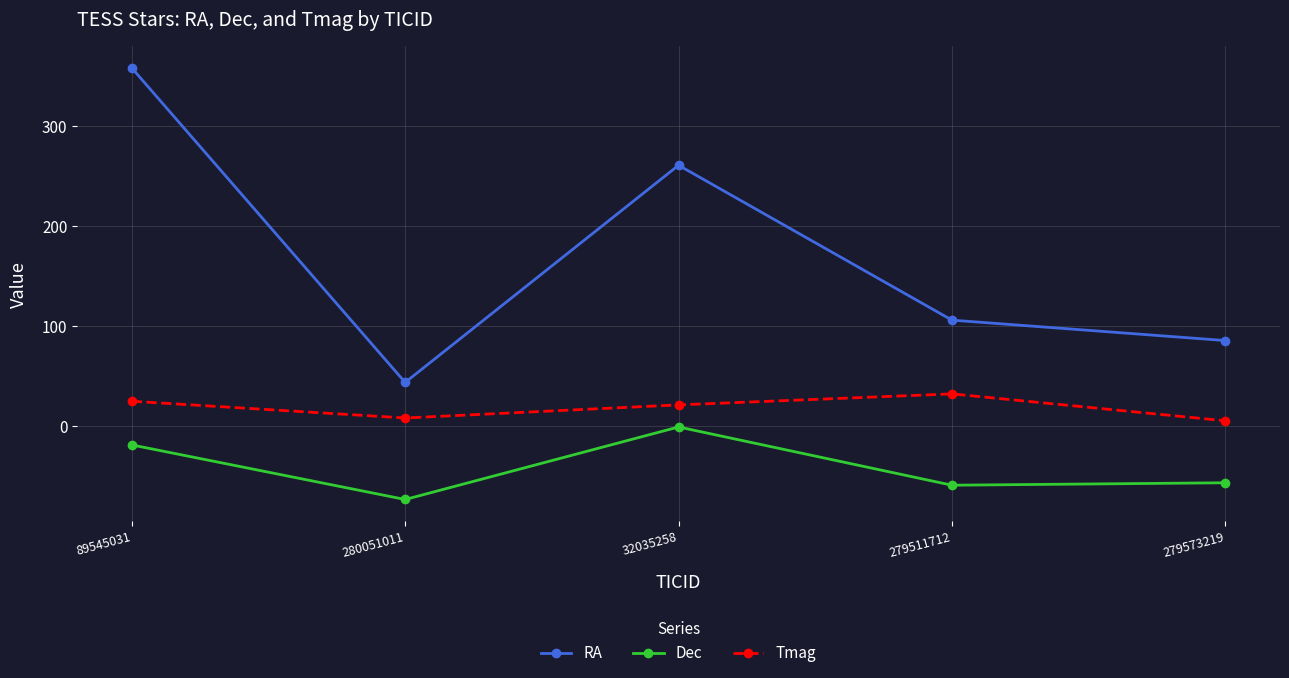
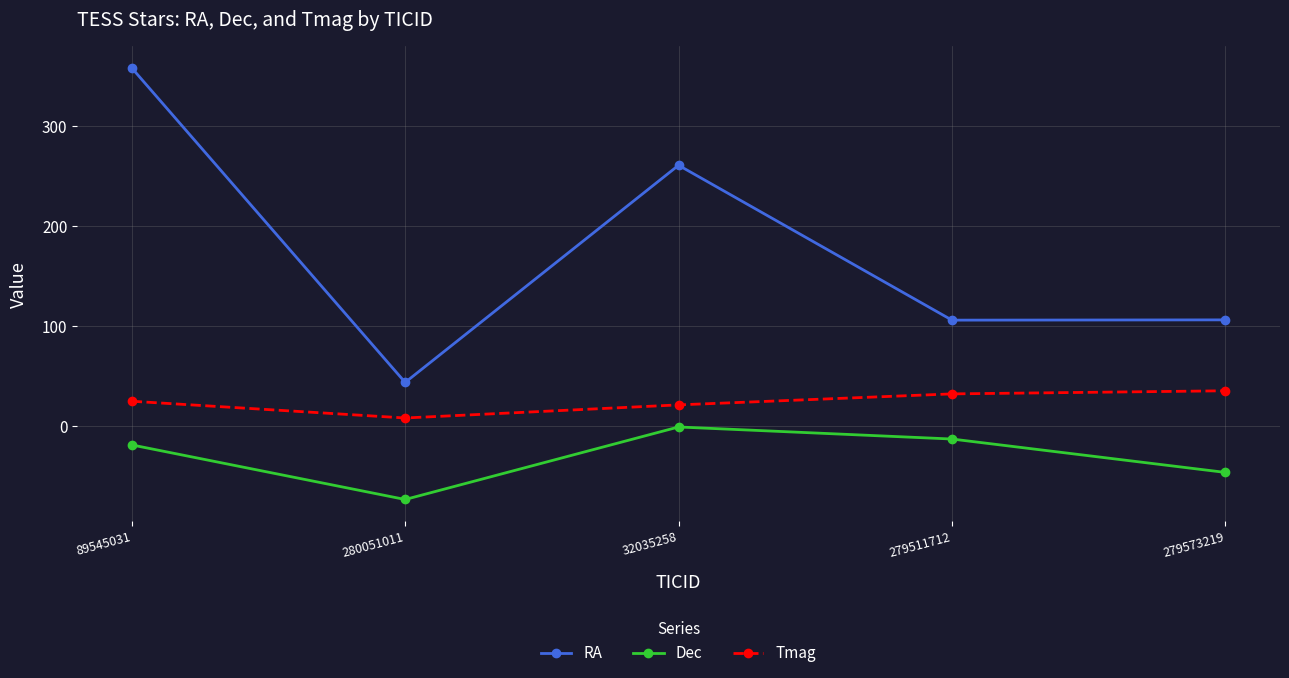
Dec, 279511712: -59 -> -13
RA, 279573219: 85 -> 106
Dec, 279573219: -57 -> -46
Tmag, 279573219: 5 -> 35
